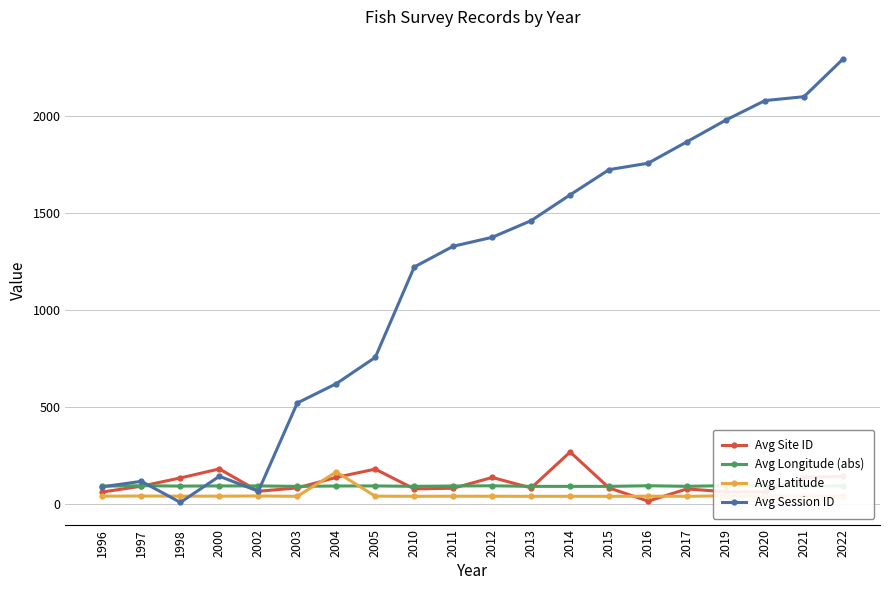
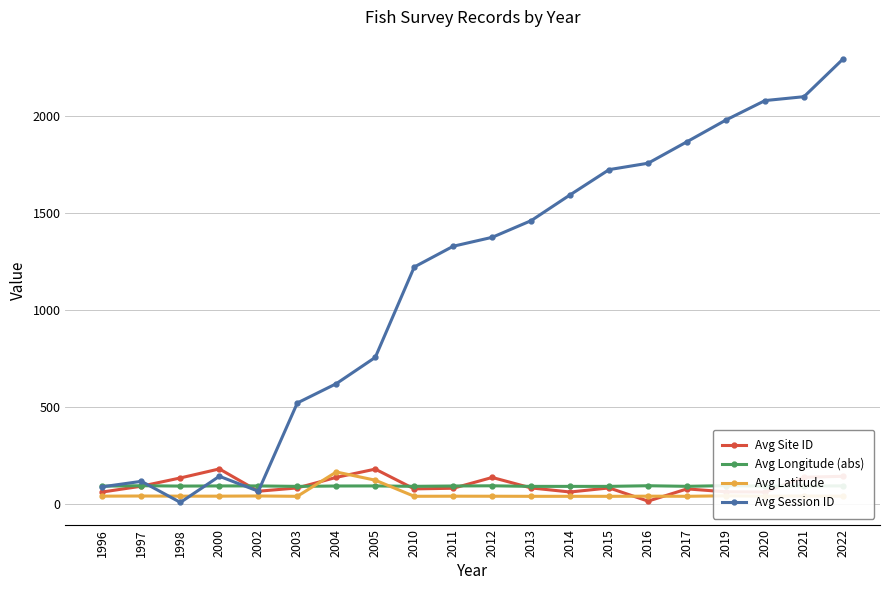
Avg Latitude, 2005: 40 -> 120
Avg Site ID, 2014: 270 -> 60
